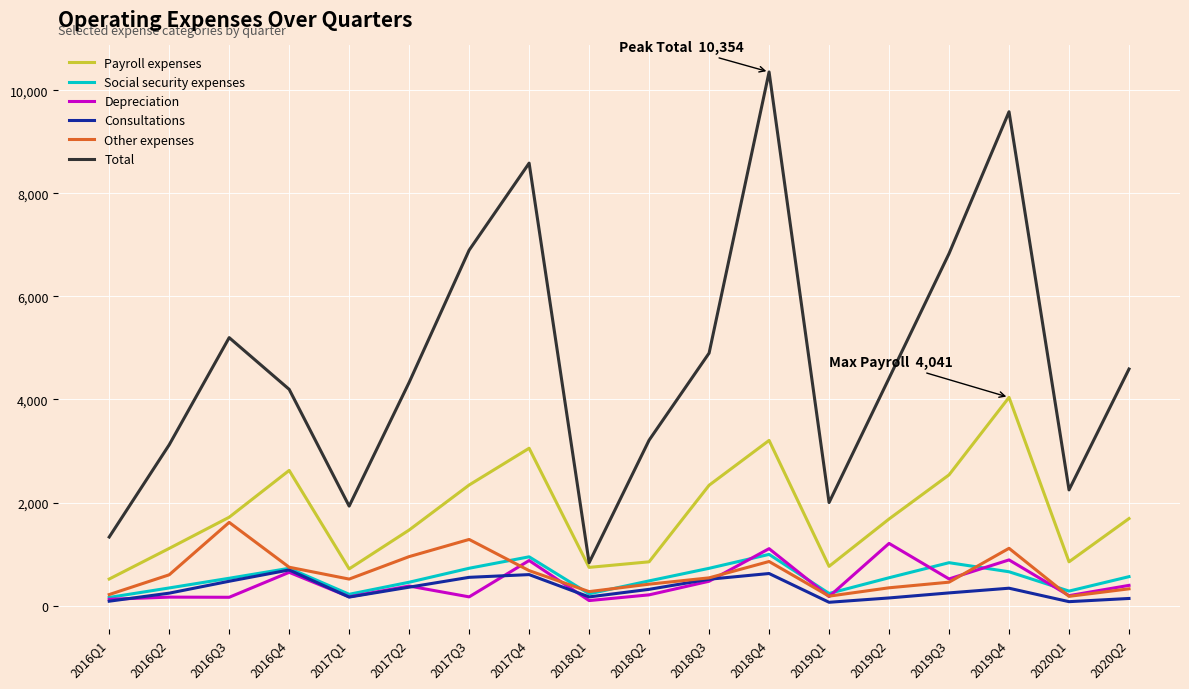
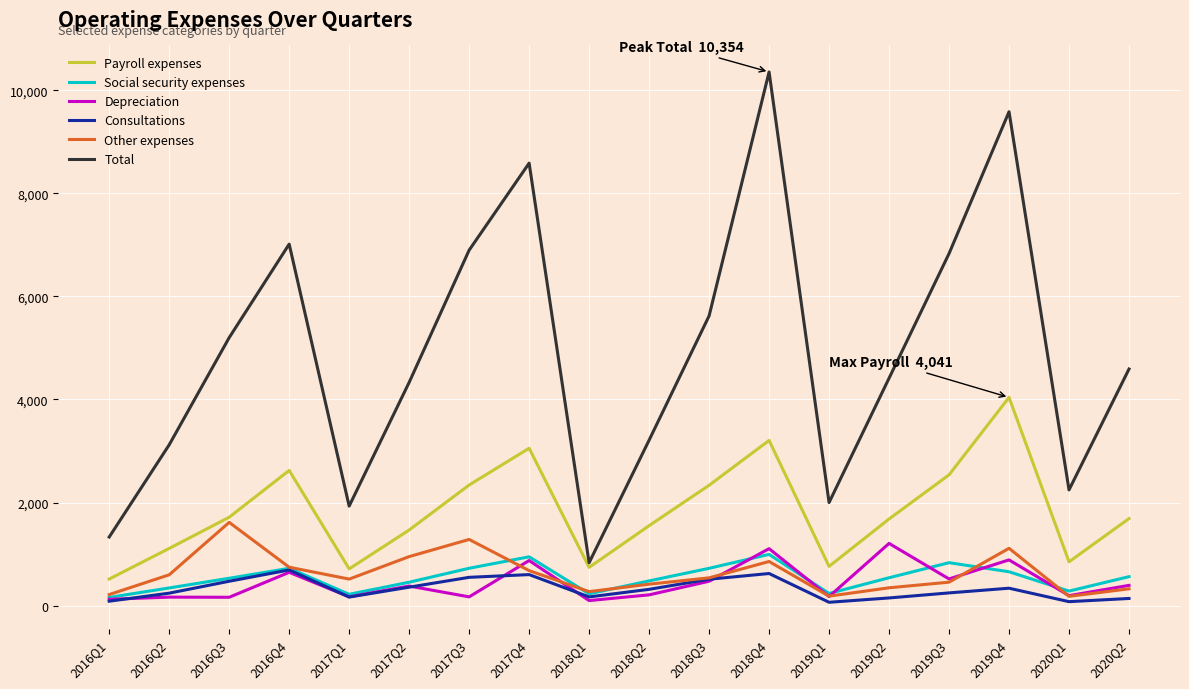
Total, 2016Q4: 4,200 -> 7,000
Payroll expenses, 2018Q2: 900 -> 1,600
Total, 2018Q3: 4,900 -> 5,600
